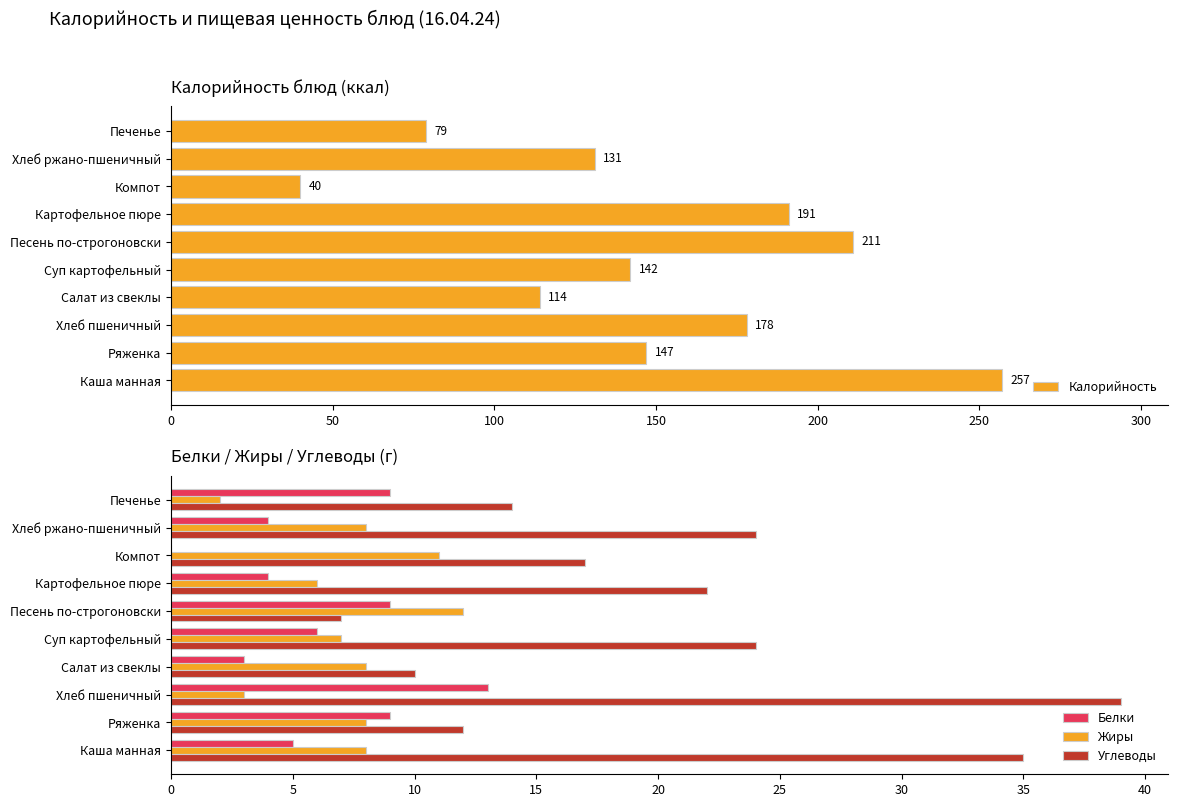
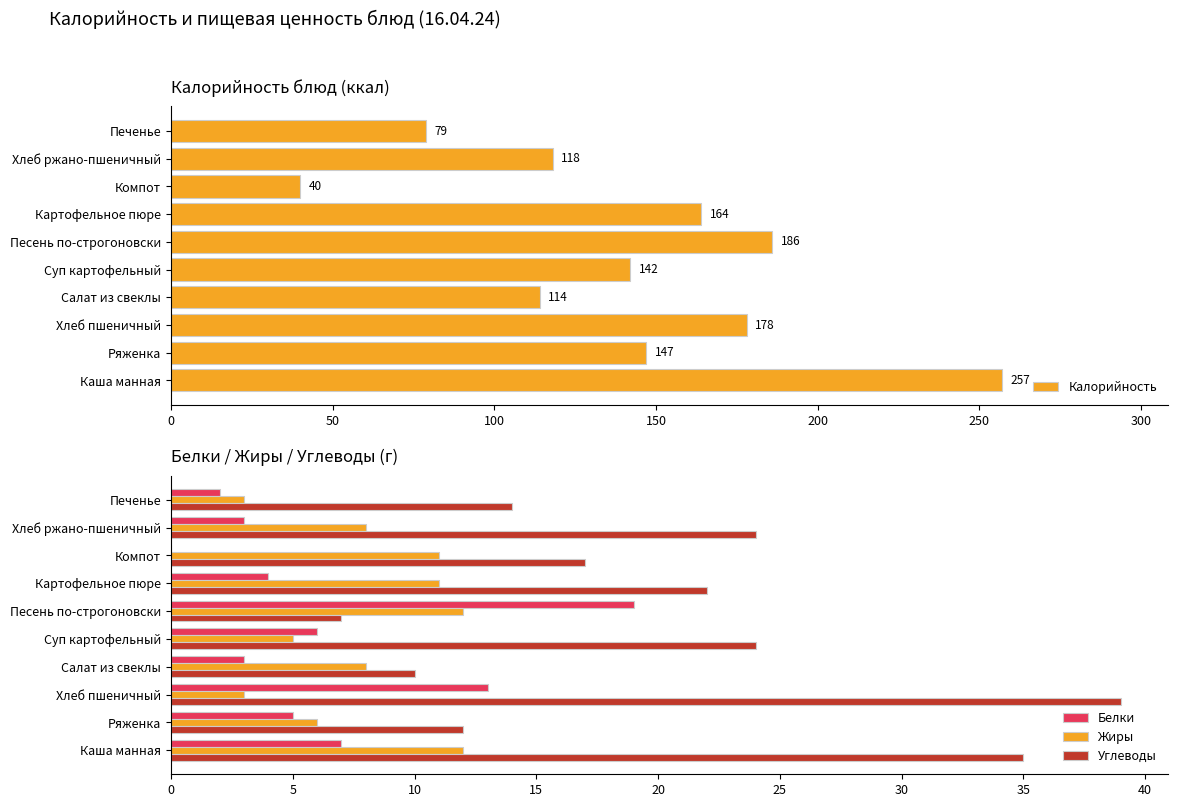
Калорийность блюд (ккал), Хлеб ржано-пшеничный: 131 -> 118
Калорийность блюд (ккал), Картофельное пюре: 191 -> 164
Калорийность блюд (ккал), Песень по-строгоновски: 211 -> 186
Белки / Жиры / Углеводы (г), Белки, Печенье: 9 -> 2
Белки / Жиры / Углеводы (г), Жиры, Печенье: 2 -> 3
Белки / Жиры / Углеводы (г), Белки, Хлеб ржано-пшеничный: 4 -> 3
Белки / Жиры / Углеводы (г), Жиры, Картофельное пюре: 6 -> 11
Белки / Жиры / Углеводы (г), Белки, Песень по-строгоновски: 9 -> 19
Белки / Жиры / Углеводы (г), Жиры, Суп картофельный: 7 -> 5
Белки / Жиры / Углеводы (г), Белки, Ряженка: 9 -> 5
Белки / Жиры / Углеводы (г), Жиры, Ряженка: 8 -> 6
Белки / Жиры / Углеводы (г), Белки, Каша манная: 5 -> 7
Белки / Жиры / Углеводы (г), Жиры, Каша манная: 8 -> 12
